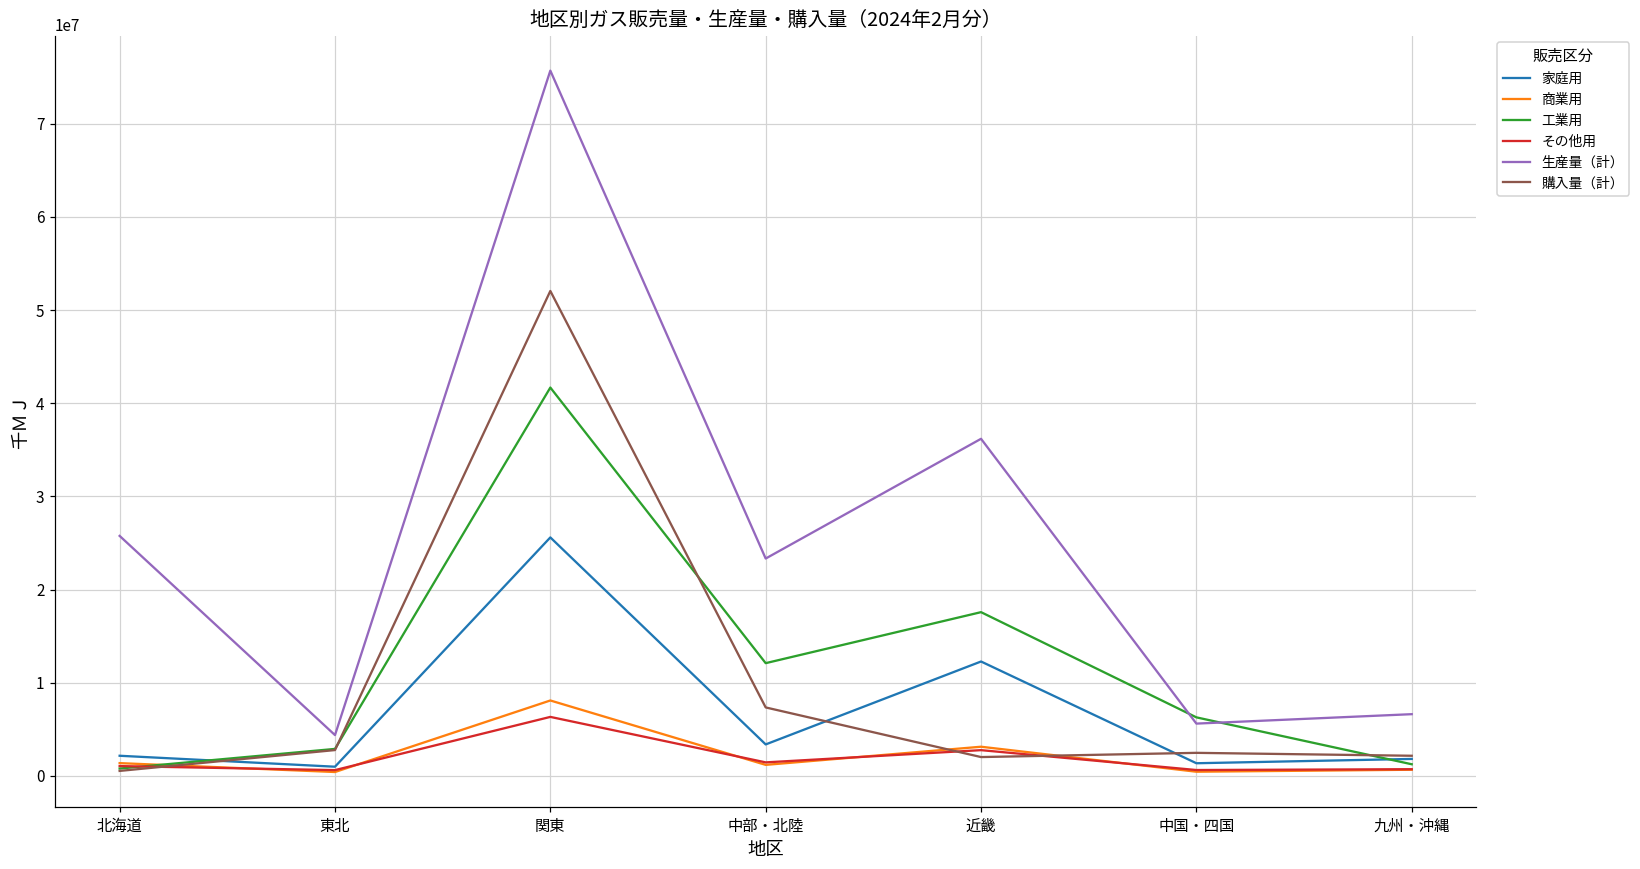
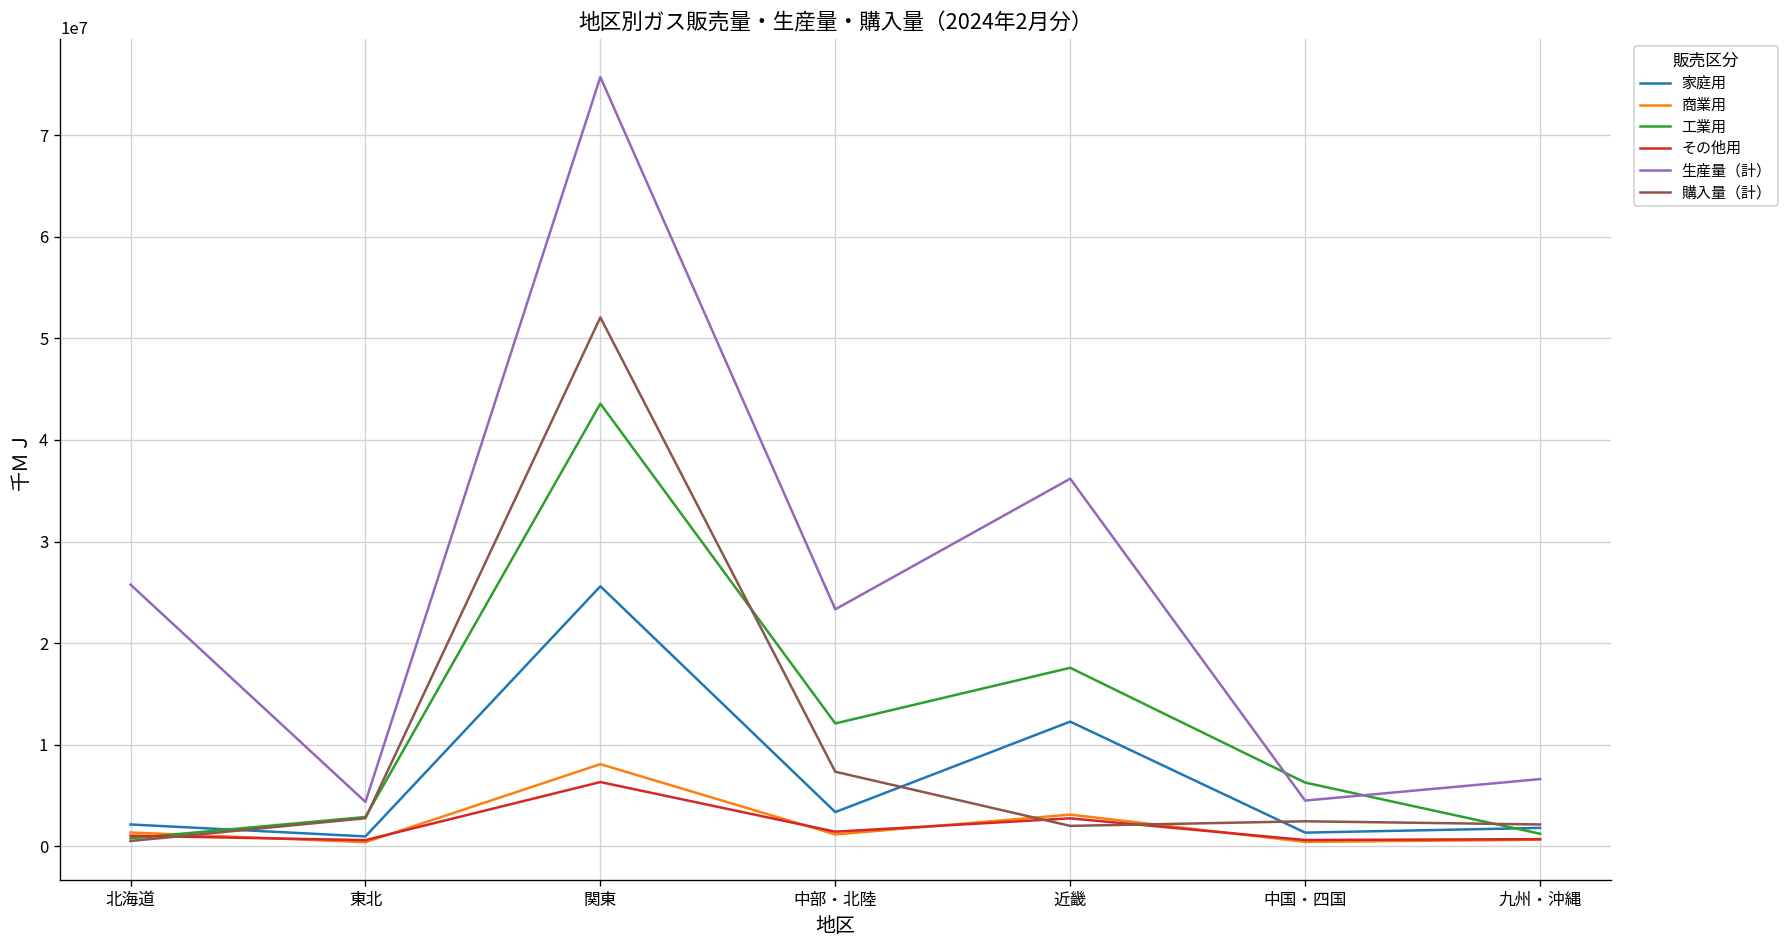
工業用, 関東: 42000000 -> 44000000
生産量（計）, 中国・四国: 6000000 -> 5000000
